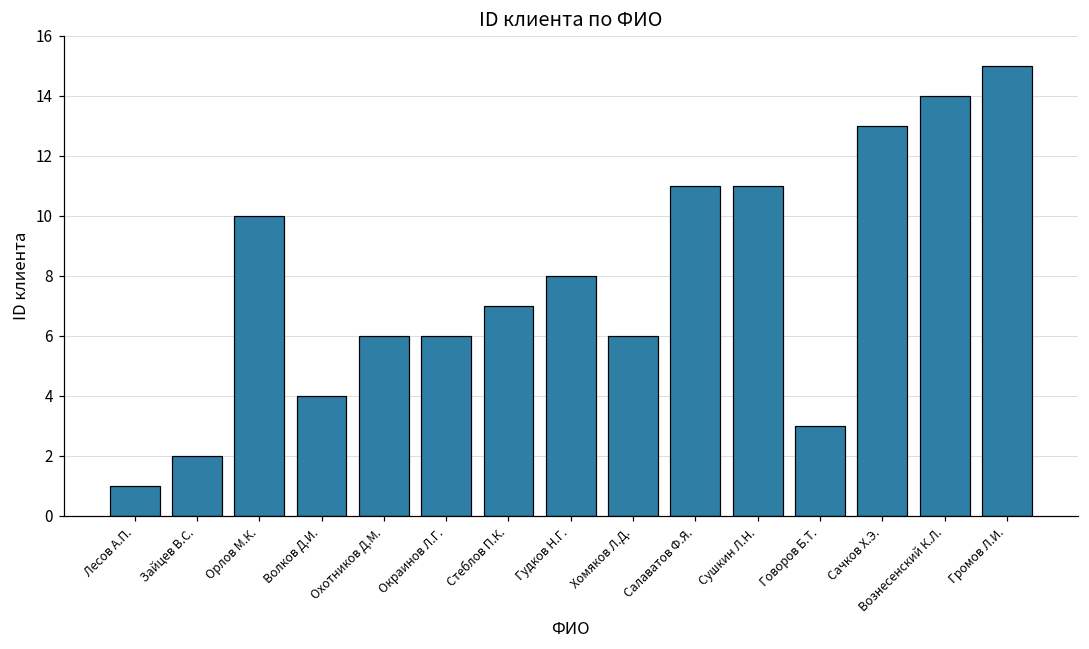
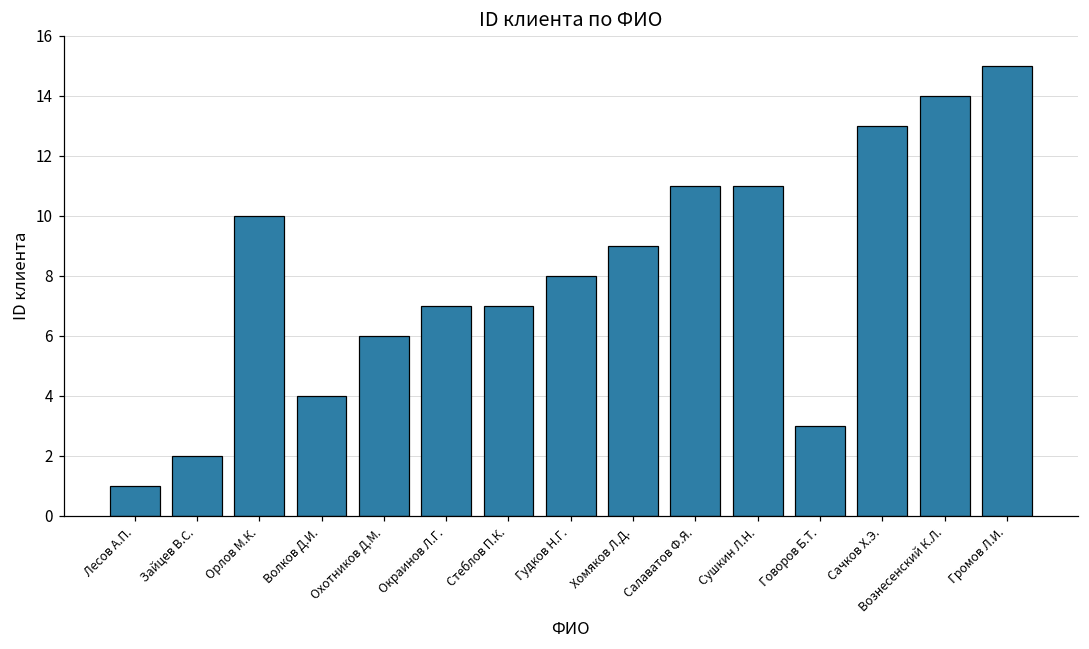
Окраинов Л.Г.: 6 -> 7
Хомяков Л.Д.: 6 -> 9
